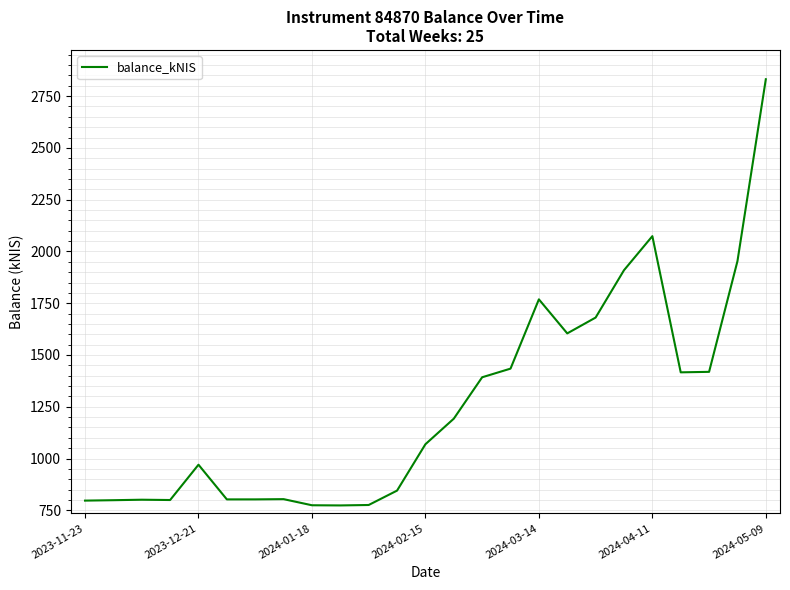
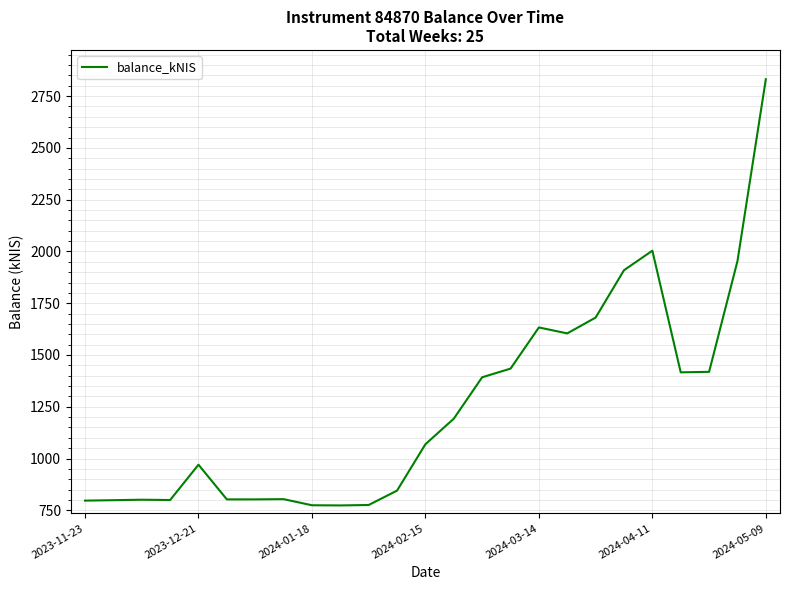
2024-03-14: 1770 -> 1630
2024-04-11: 2070 -> 2000
